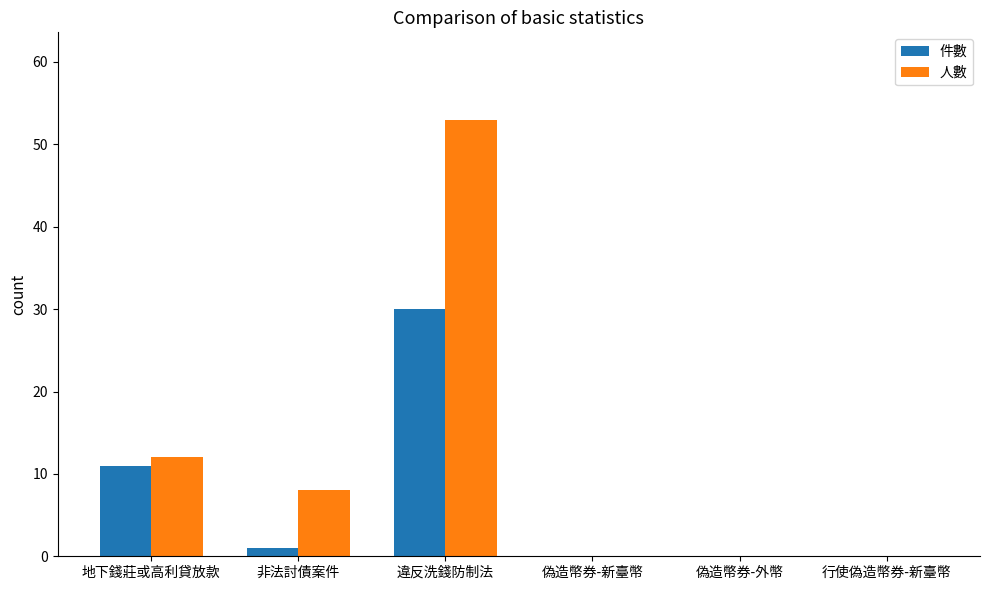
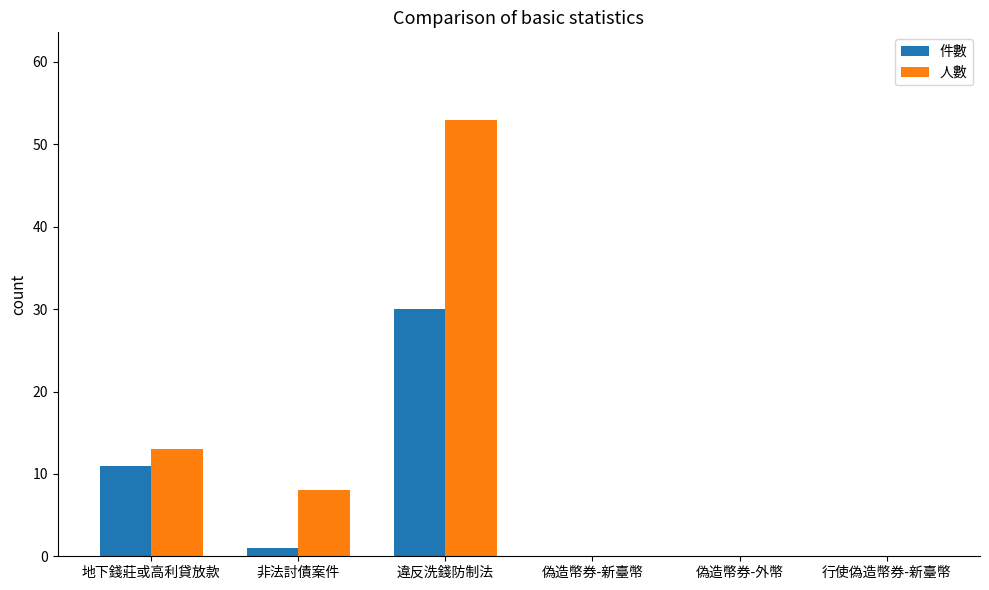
人數, 地下錢莊或高利貸放款: 12 -> 13
